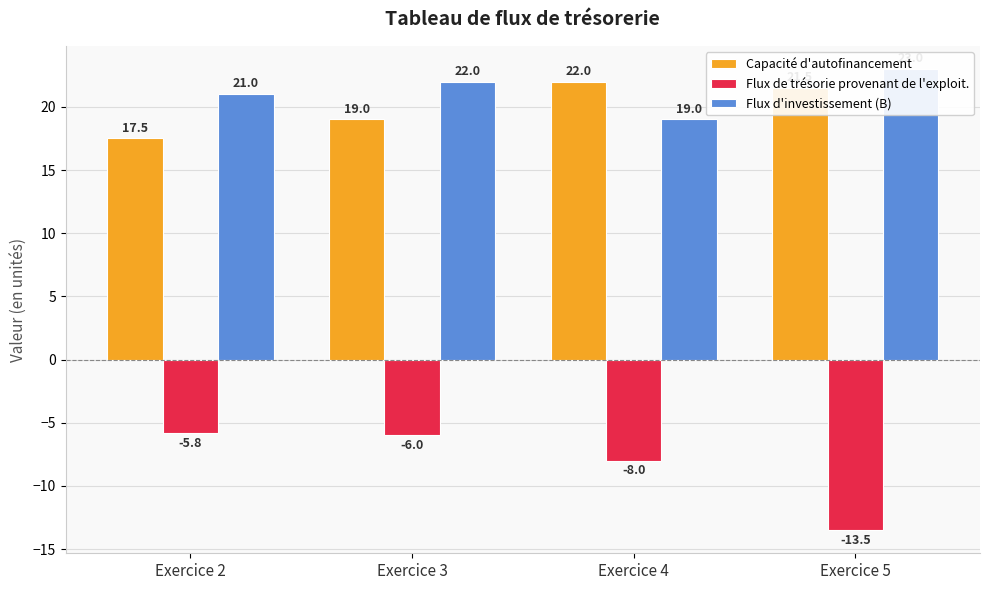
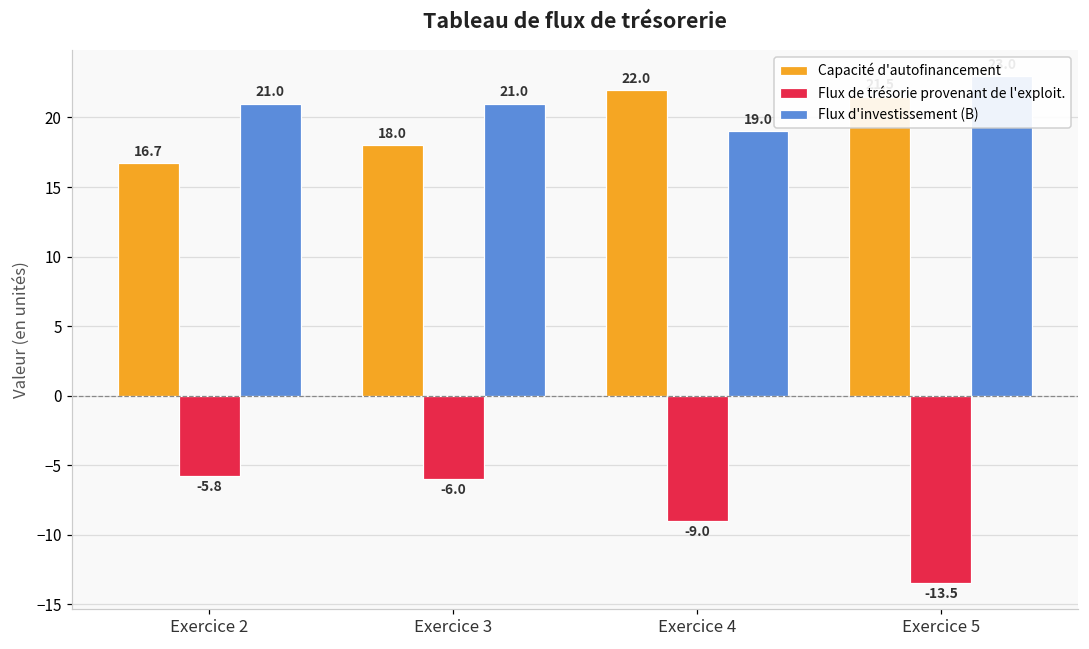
Capacité d'autofinancement, Exercice 2: 17.5 -> 16.7
Capacité d'autofinancement, Exercice 3: 19.0 -> 18.0
Flux d'investissement (B), Exercice 3: 22.0 -> 21.0
Flux de trésorie provenant de l'exploit., Exercice 4: -8.0 -> -9.0
